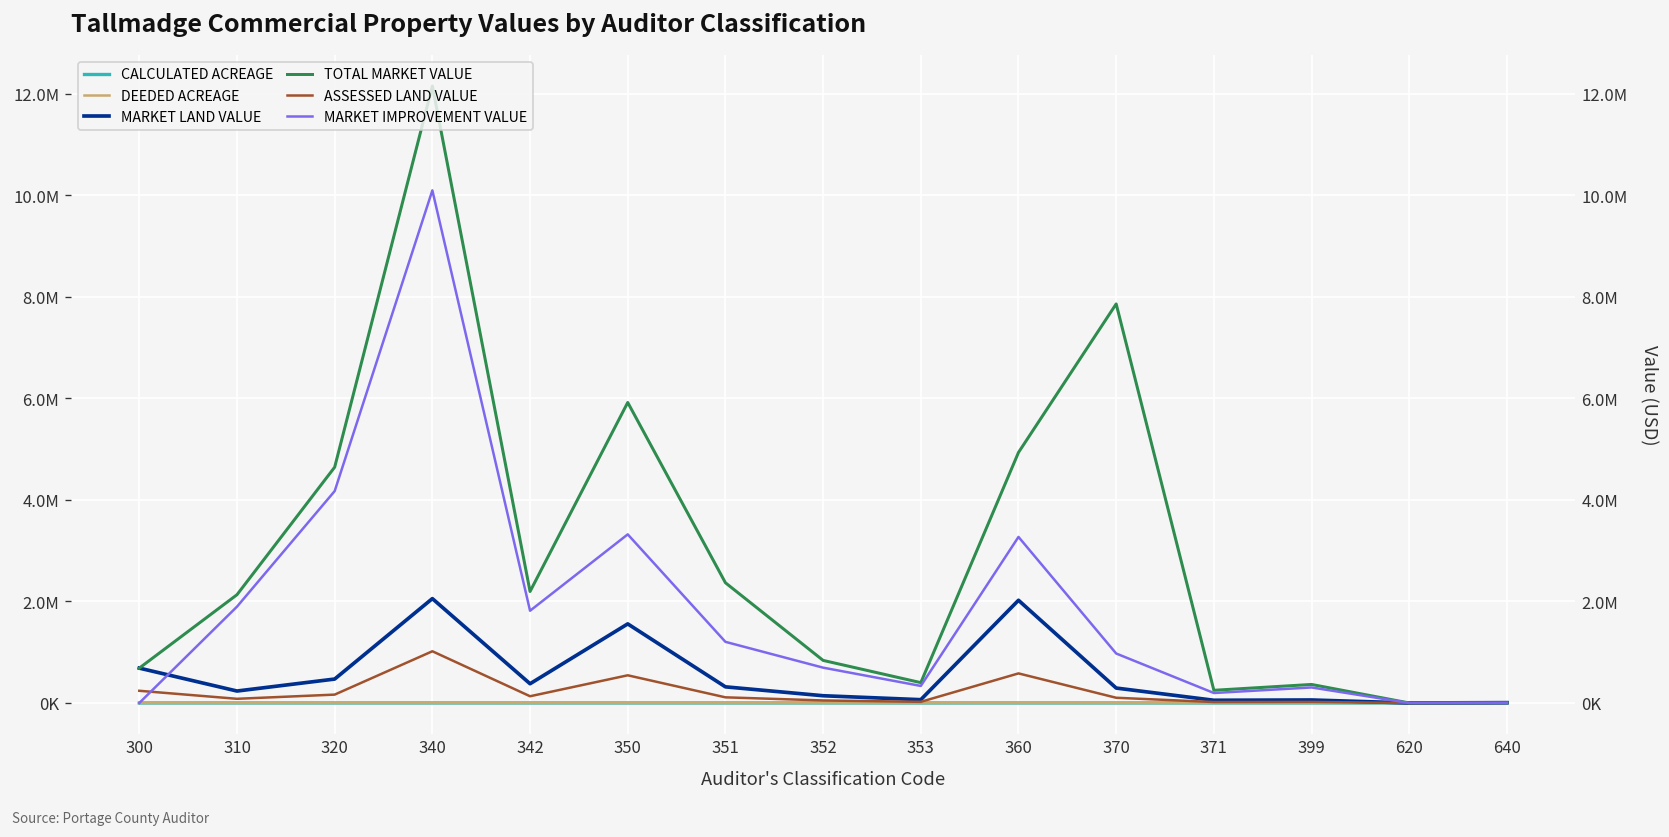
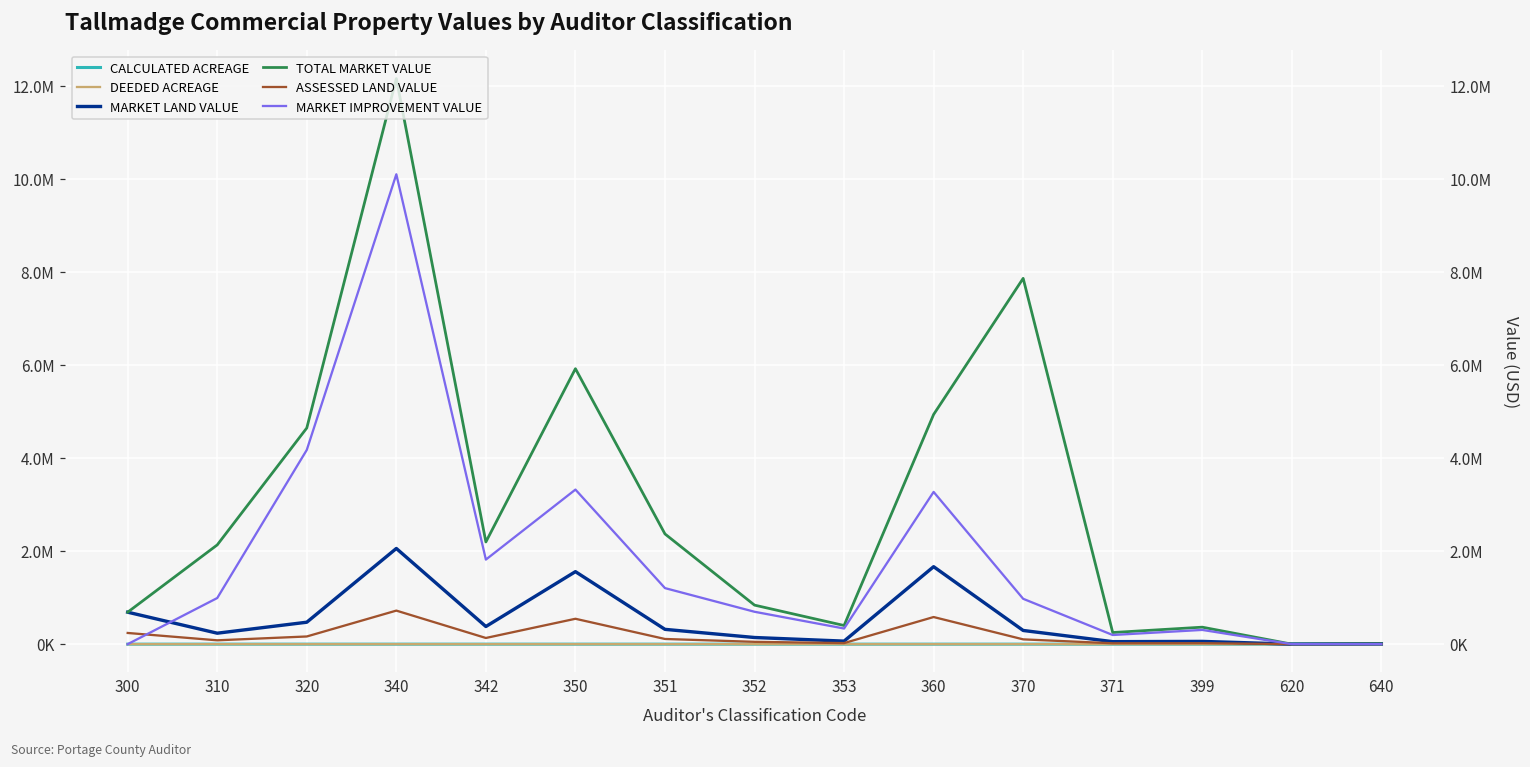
MARKET IMPROVEMENT VALUE, 310: 1900000 -> 1000000
ASSESSED LAND VALUE, 340: 1000000 -> 700000
MARKET LAND VALUE, 360: 2000000 -> 1700000
